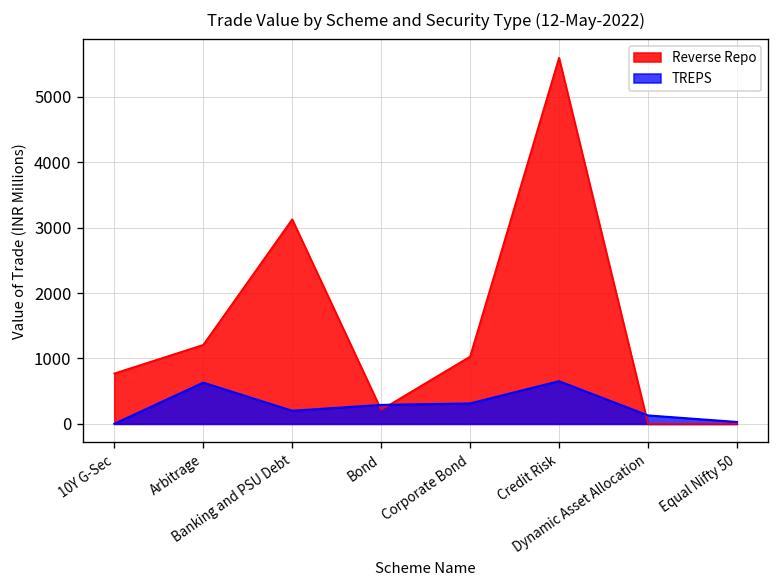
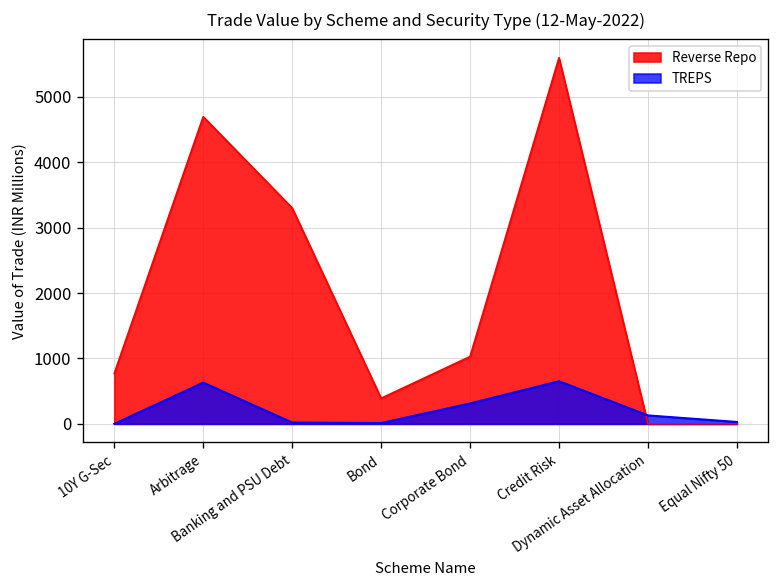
Reverse Repo, Arbitrage: 1200 -> 4700
Reverse Repo, Banking and PSU Debt: 3100 -> 3300
TREPS, Banking and PSU Debt: 200 -> 0
Reverse Repo, Bond: 200 -> 400
TREPS, Bond: 300 -> 0
